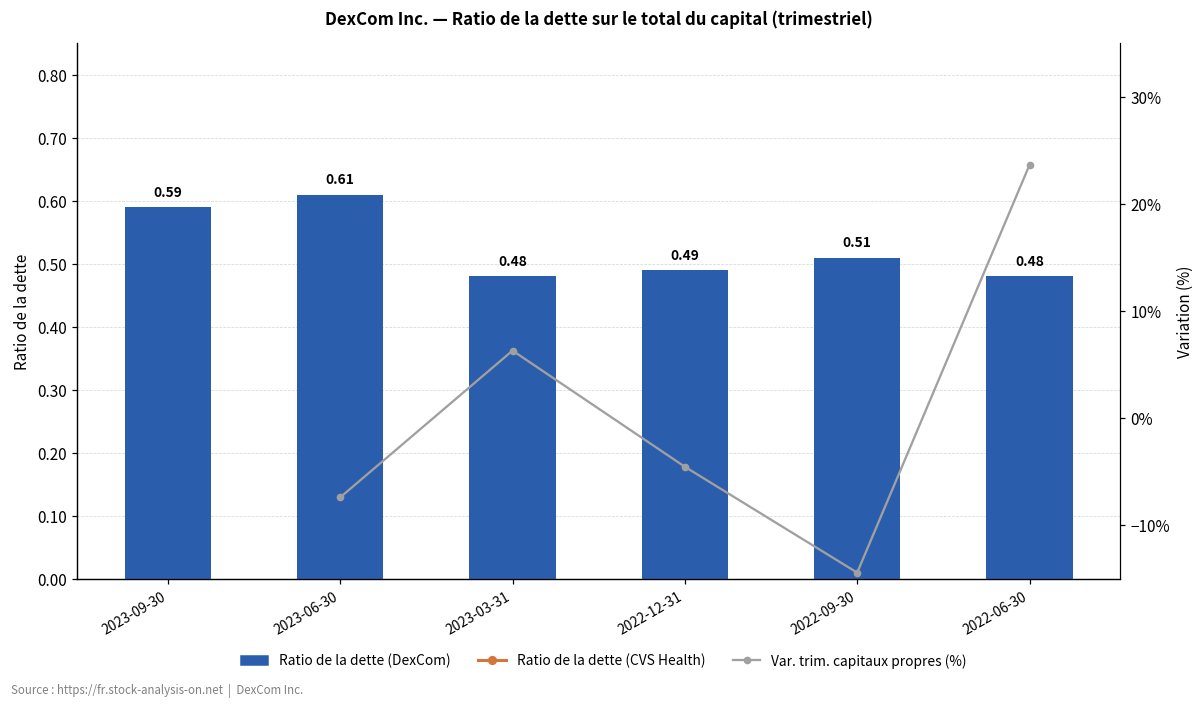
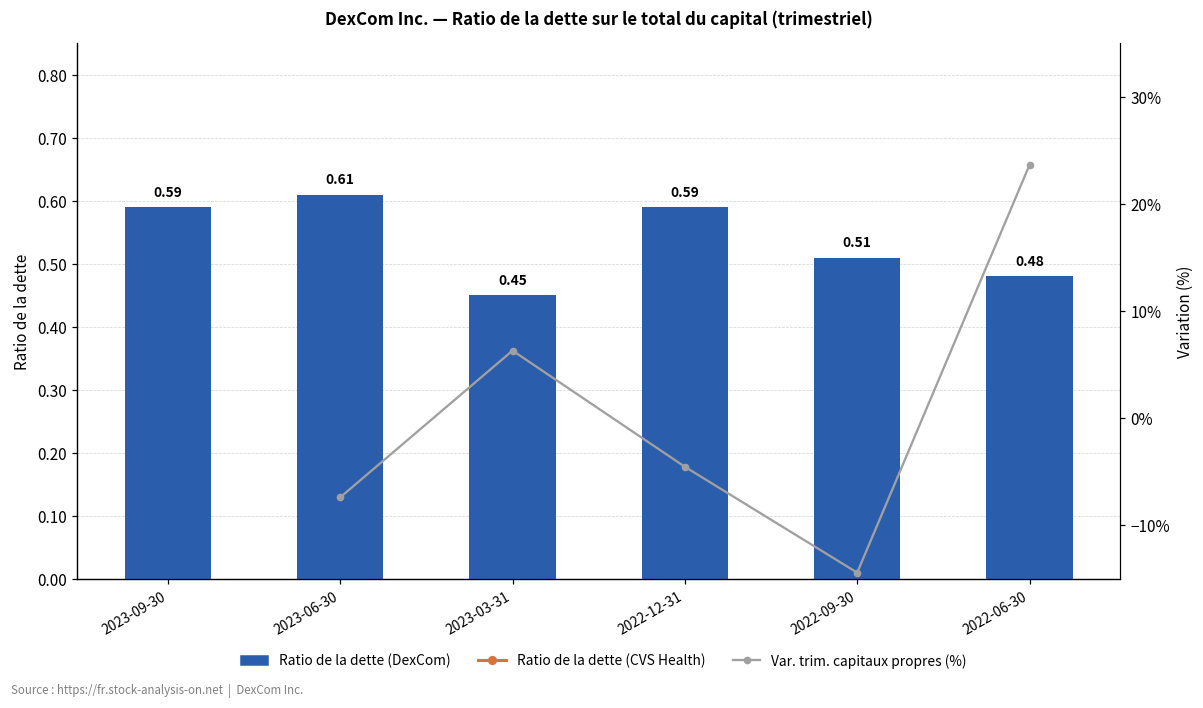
Ratio de la dette (DexCom), 2023-03-31: 0.48 -> 0.45
Ratio de la dette (DexCom), 2022-12-31: 0.49 -> 0.59
